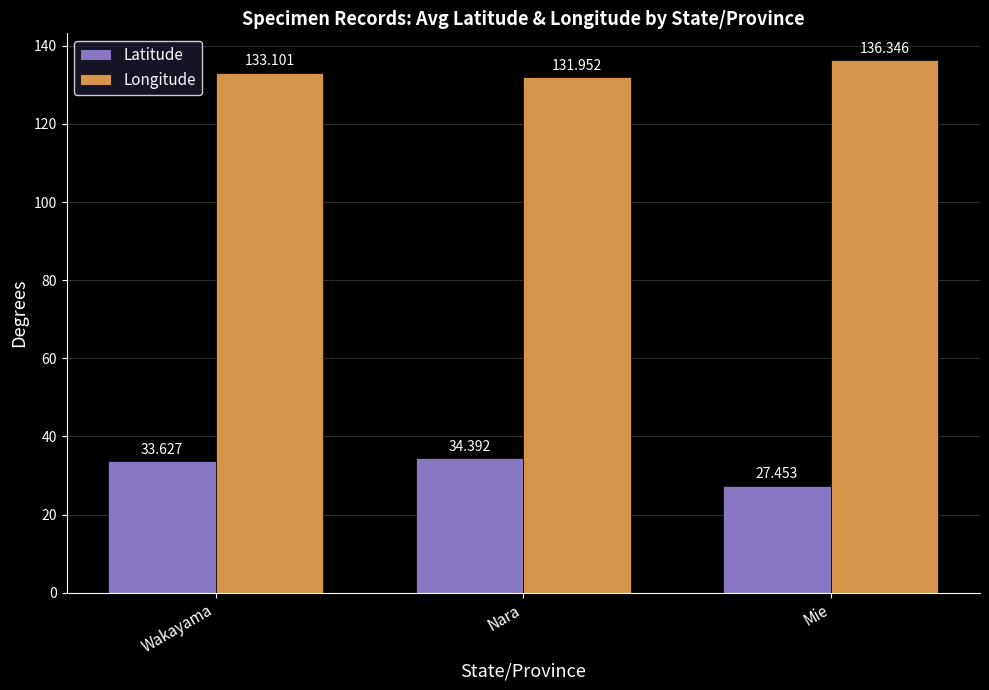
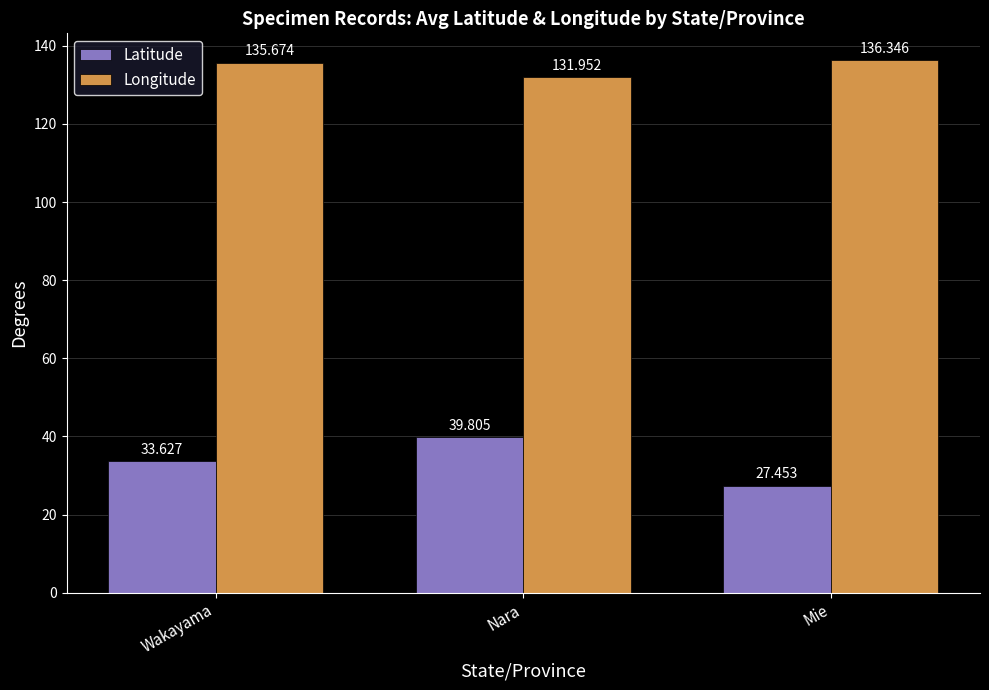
Longitude, Wakayama: 133.101 -> 135.674
Latitude, Nara: 34.392 -> 39.805
